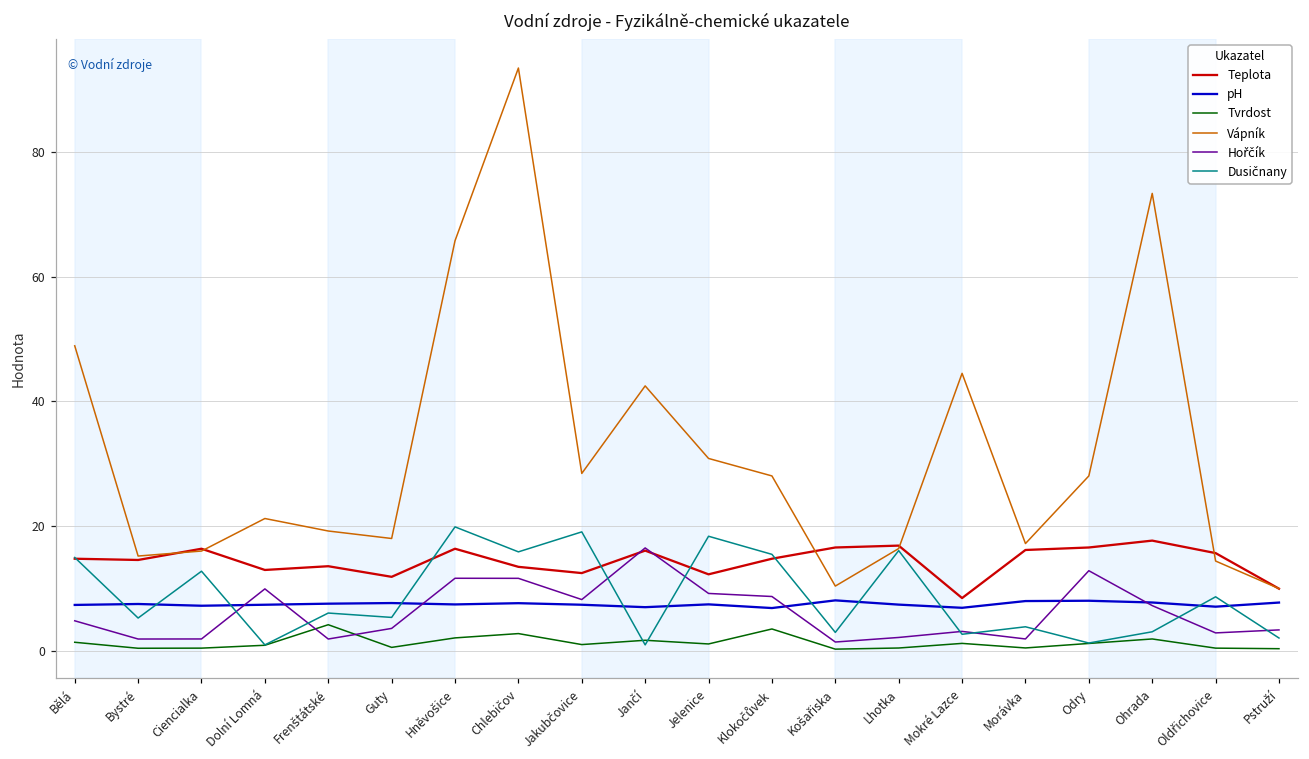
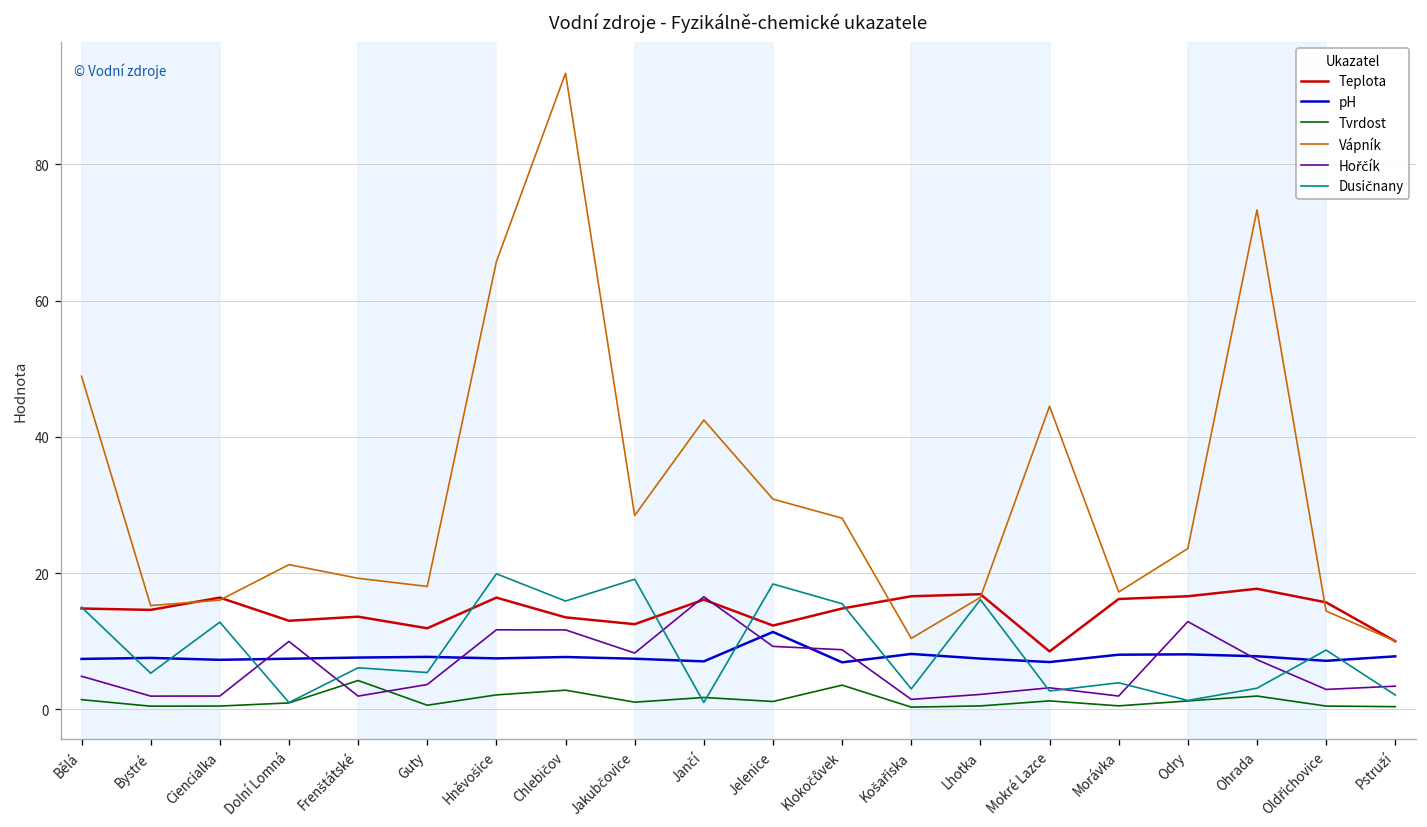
pH, Jelenice: 7 -> 11
Vápník, Odry: 28 -> 24
